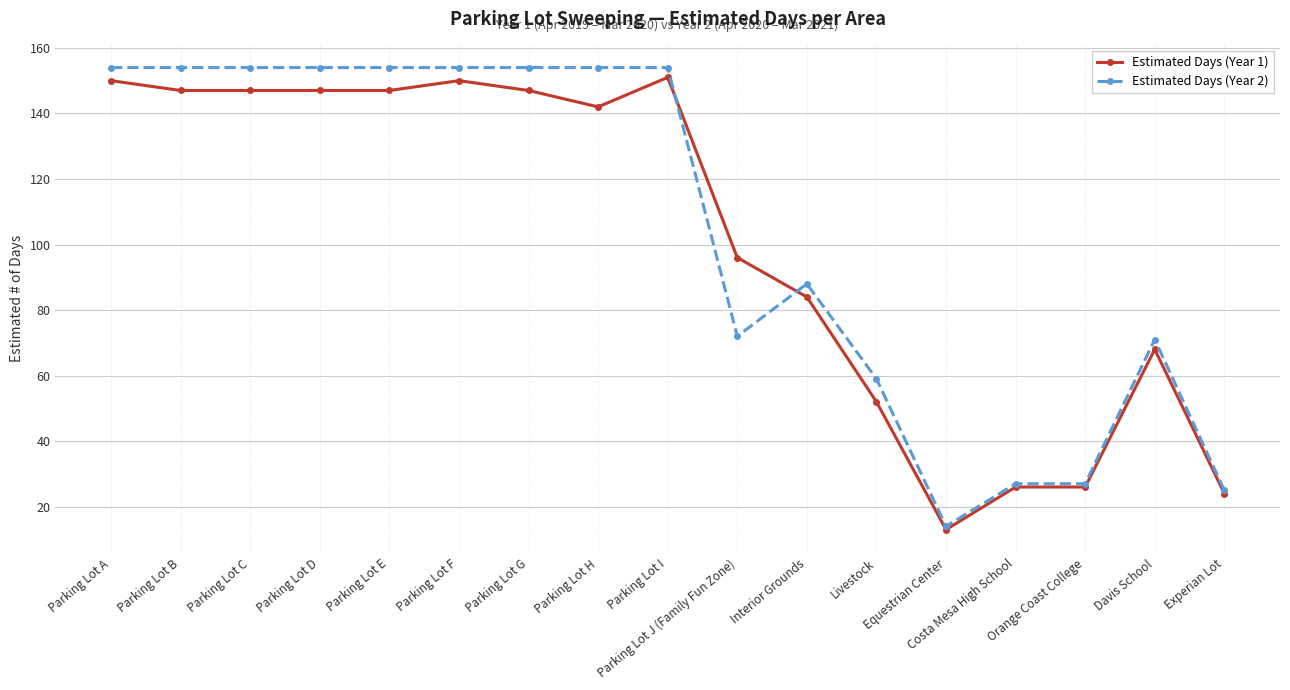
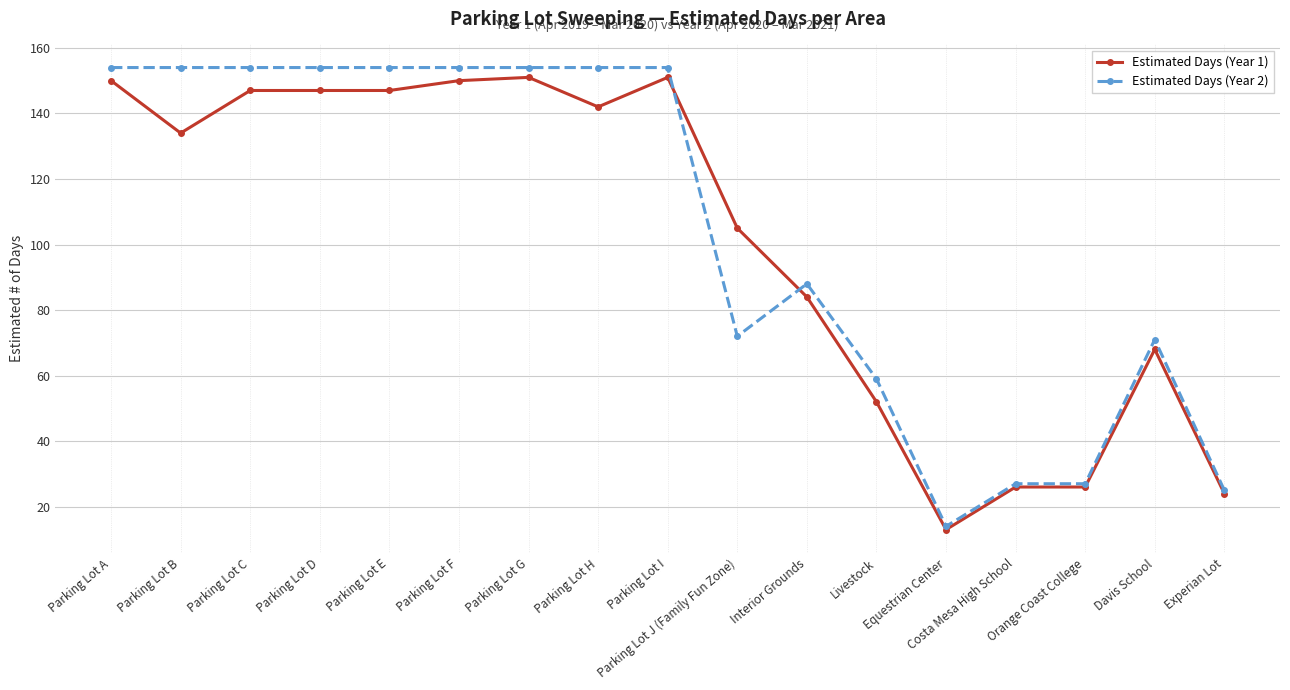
Estimated Days (Year 1), Parking Lot B: 147 -> 134
Estimated Days (Year 1), Parking Lot G: 147 -> 151
Estimated Days (Year 1), Parking Lot J (Family Fun Zone): 96 -> 105
